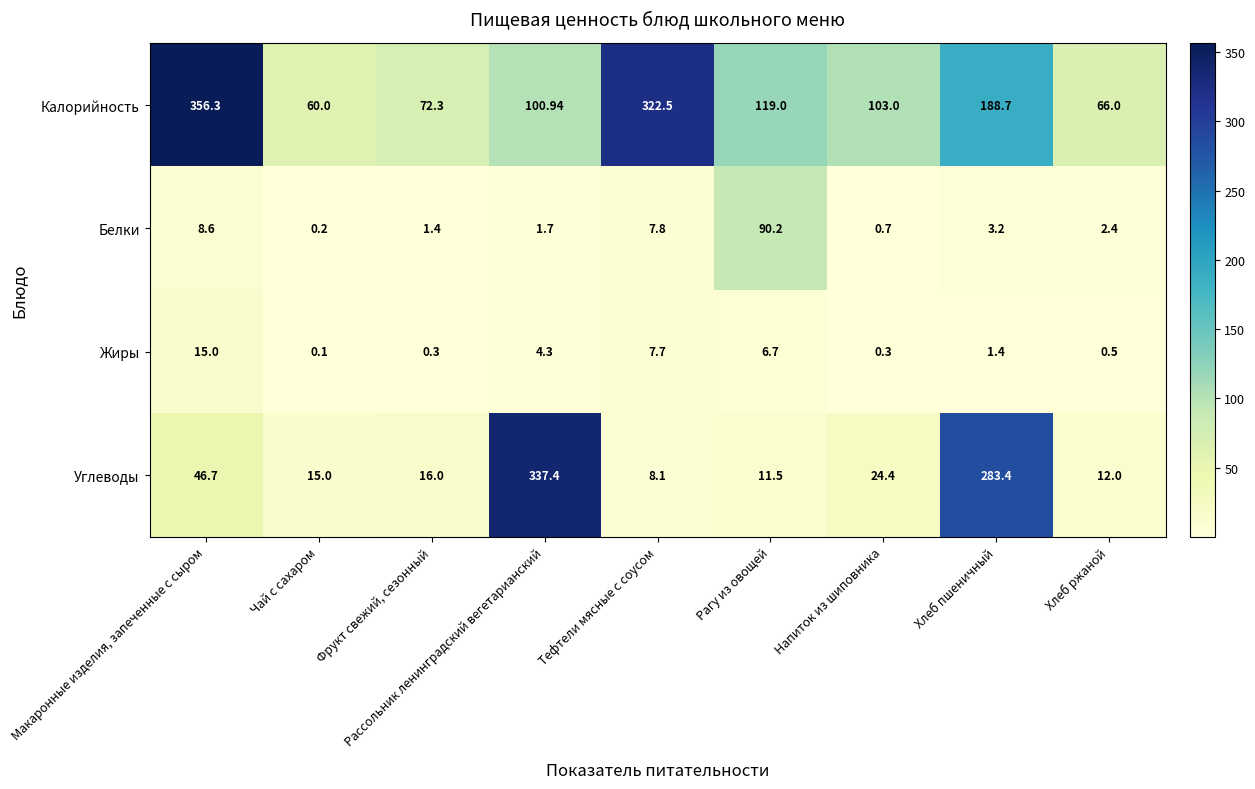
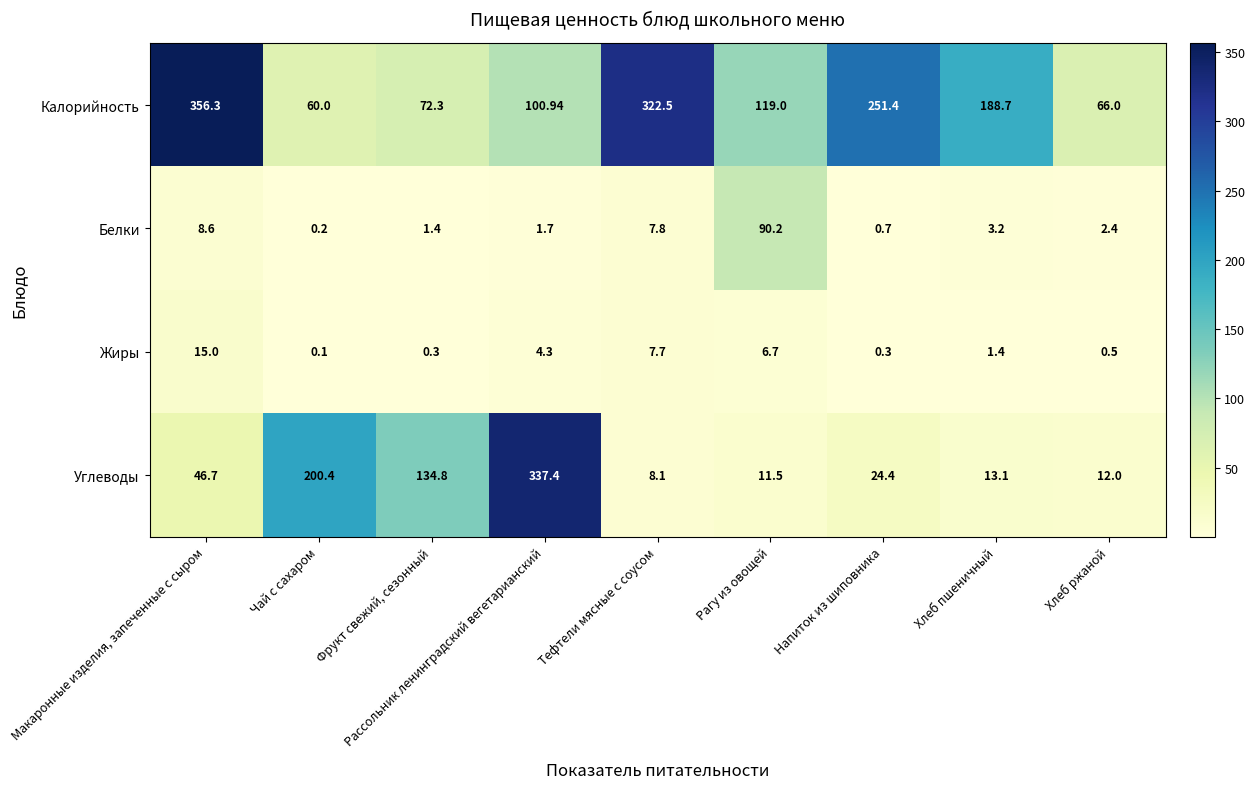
Калорийность, Напиток из шиповника: 103.0 -> 251.4
Углеводы, Чай с сахаром: 15.0 -> 200.4
Углеводы, Фрукт свежий, сезонный: 16.0 -> 134.8
Углеводы, Хлеб пшеничный: 283.4 -> 13.1
